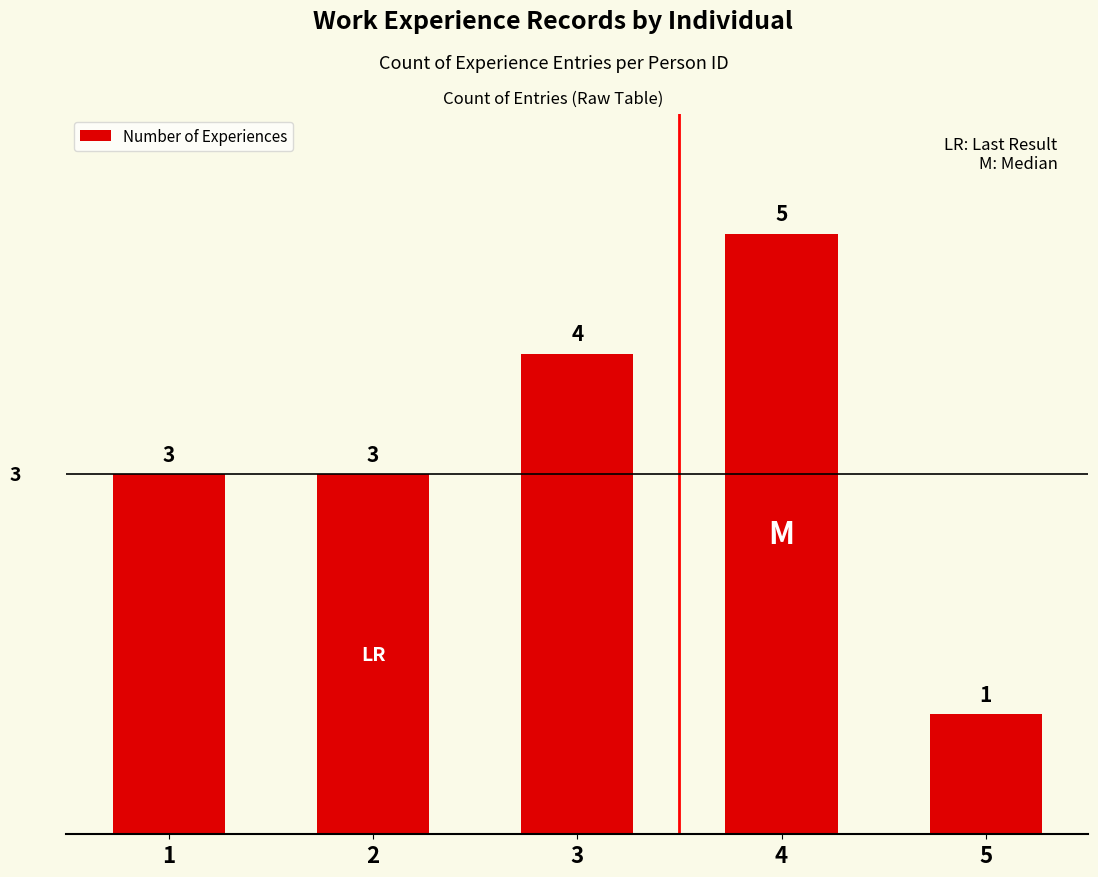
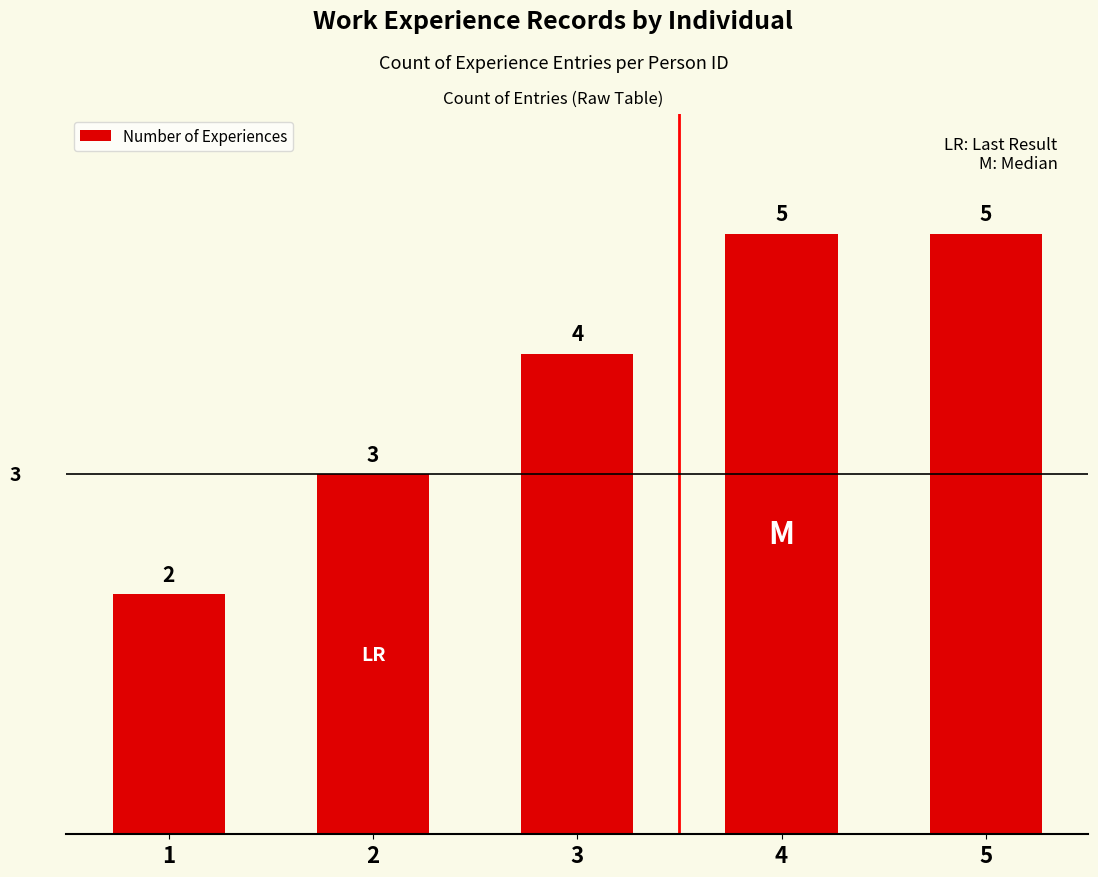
1: 3 -> 2
5: 1 -> 5
